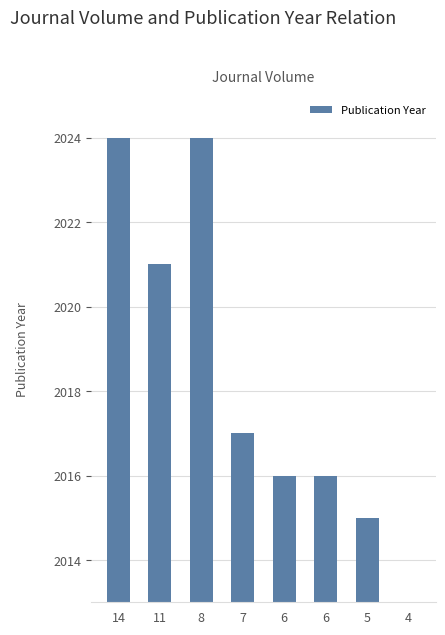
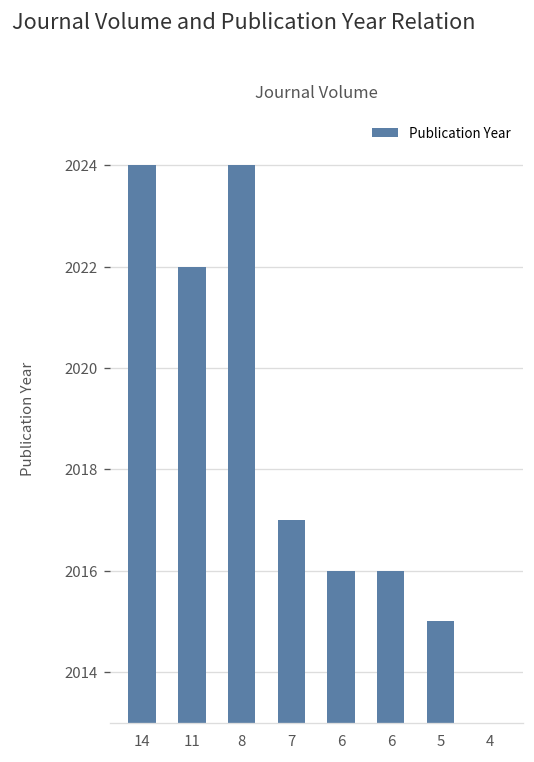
11: 2021 -> 2022
